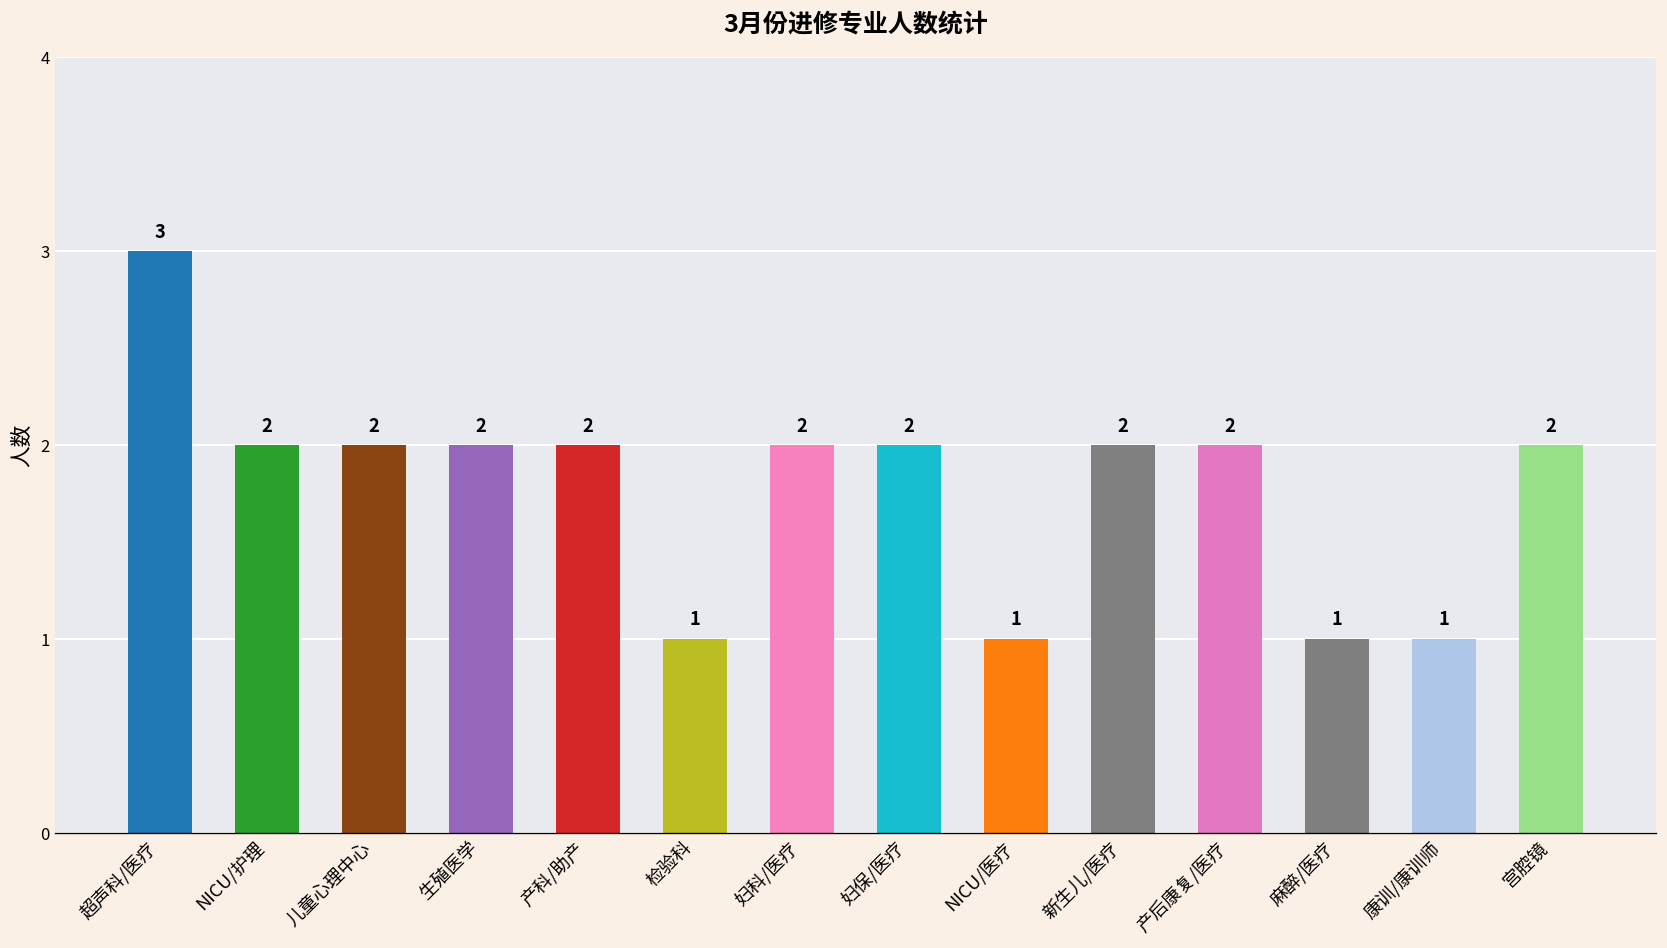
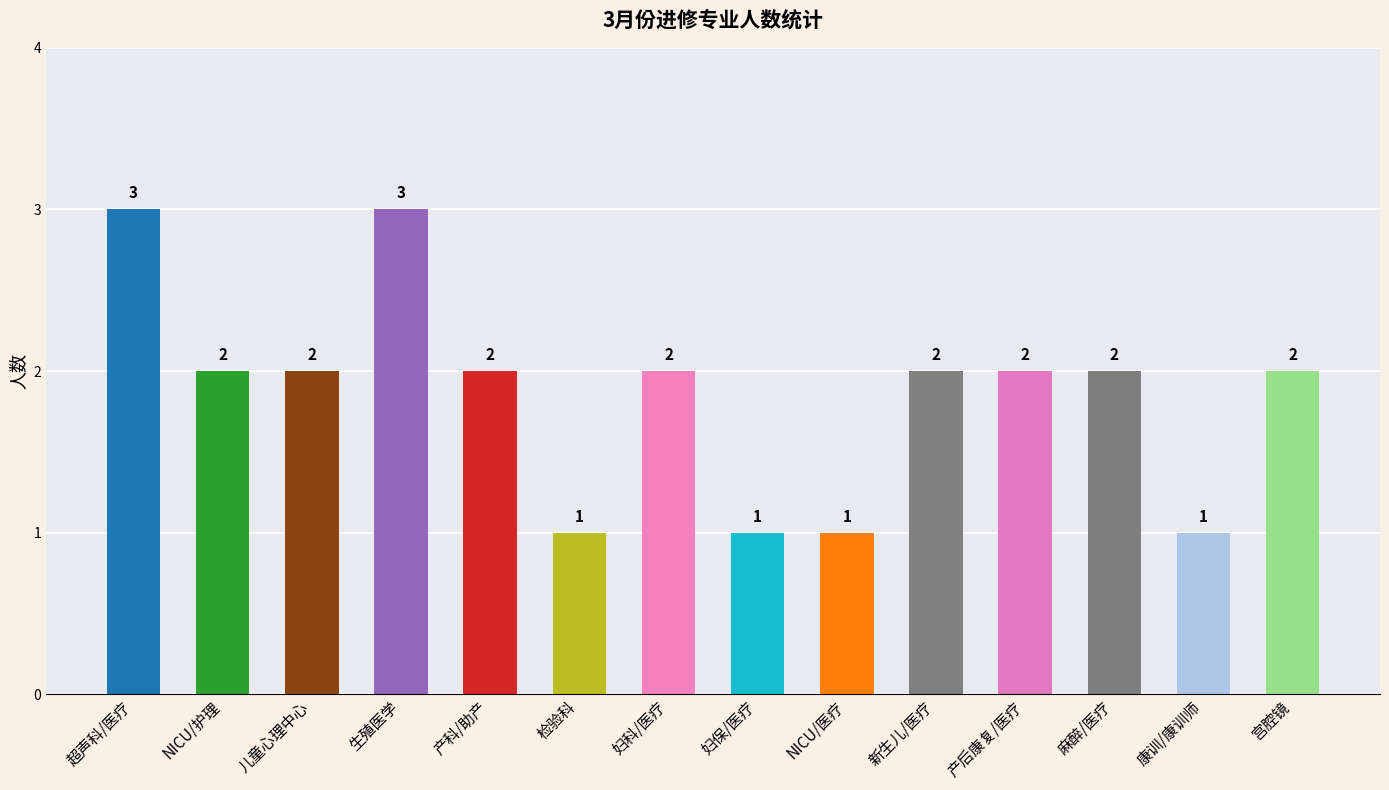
生殖医学: 2 -> 3
妇保/医疗: 2 -> 1
麻醉/医疗: 1 -> 2
